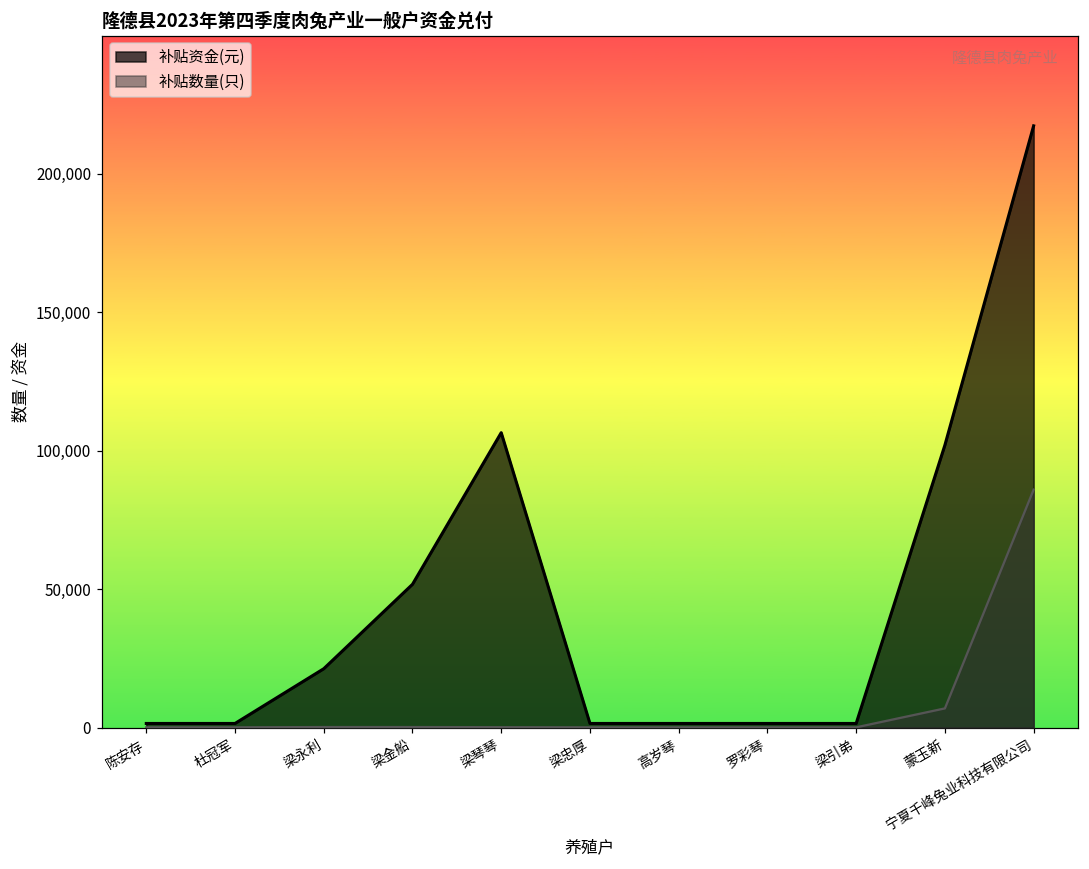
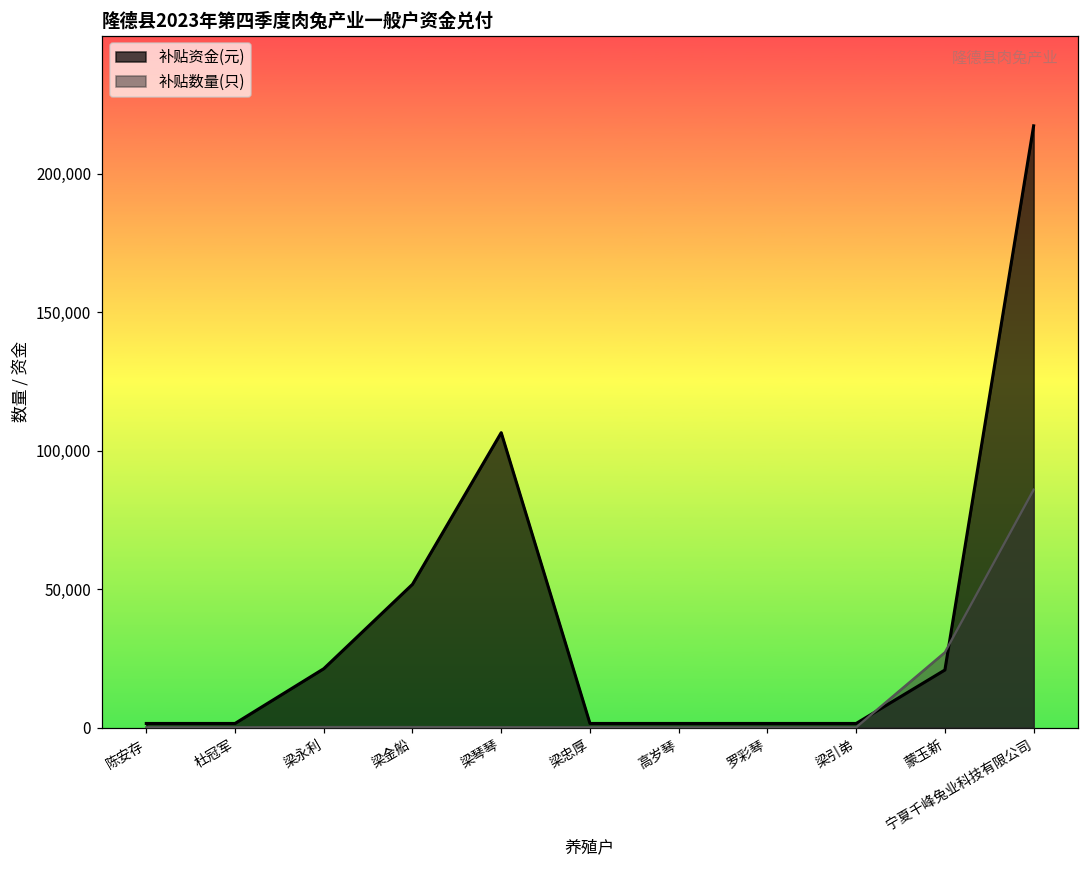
补贴资金(元), 蒙玉新: 102,000 -> 21,000
补贴数量(只), 蒙玉新: 7,000 -> 27,000
